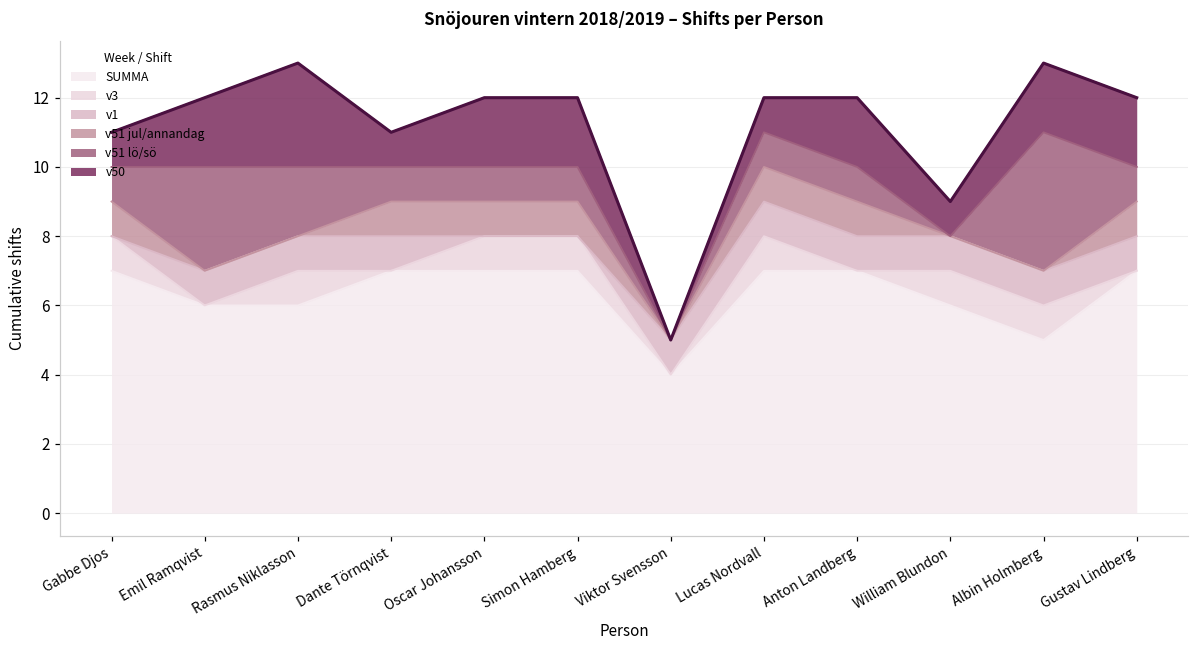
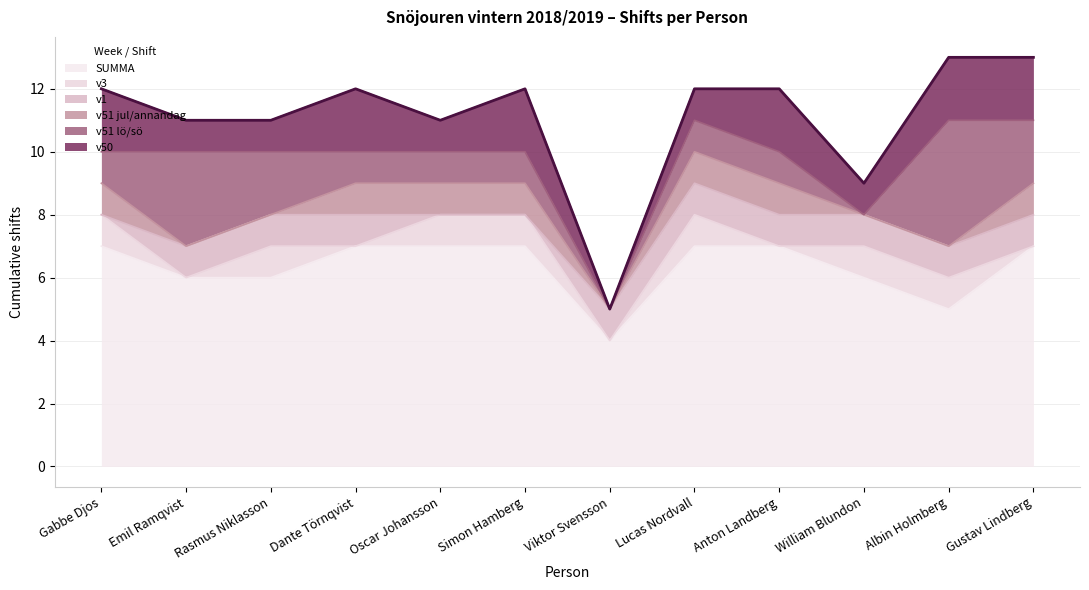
v50, Gabbe Djos: 1 -> 2
v50, Emil Ramqvist: 2 -> 1
v50, Rasmus Niklasson: 3 -> 1
v50, Dante Törnqvist: 1 -> 2
v50, Oscar Johansson: 2 -> 1
v51 lö/sö, Gustav Lindberg: 1 -> 2
